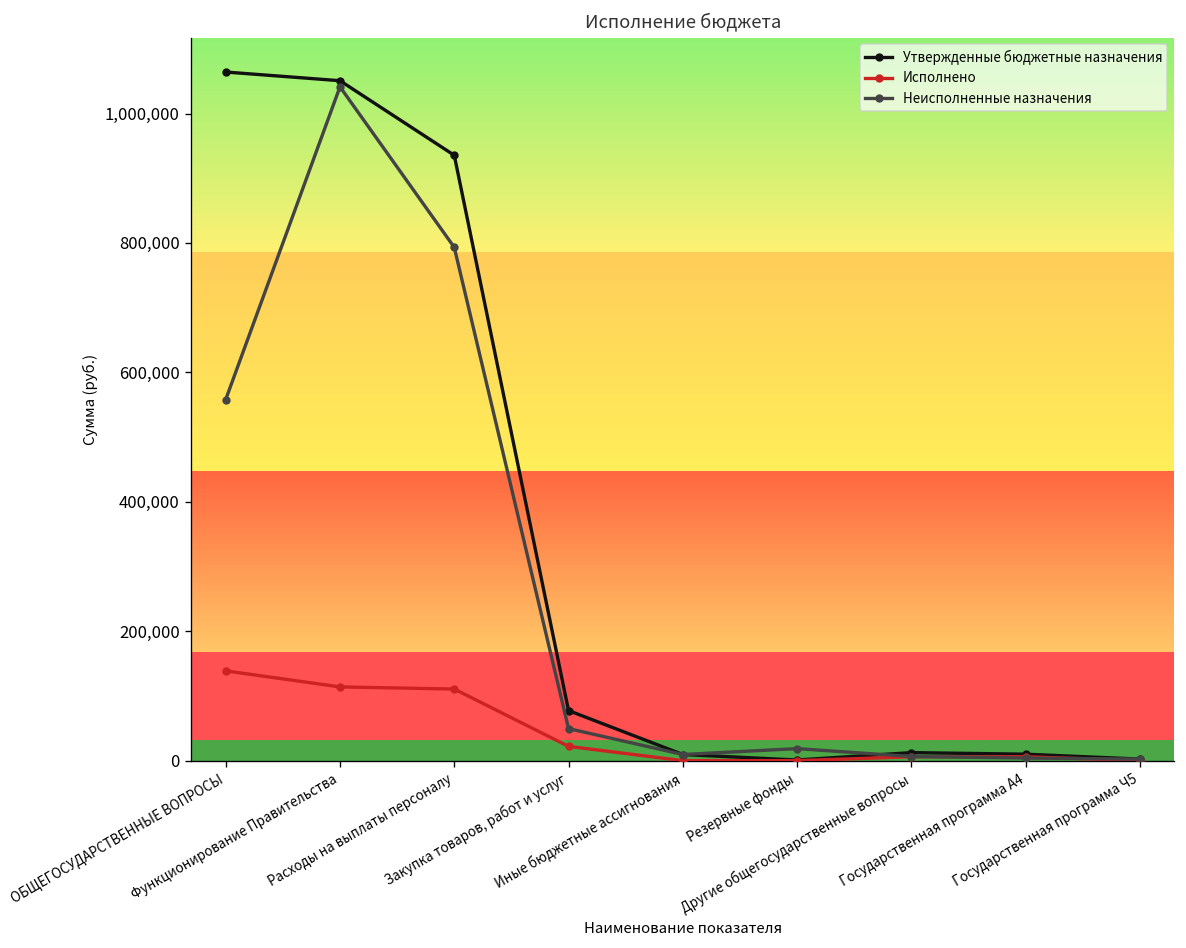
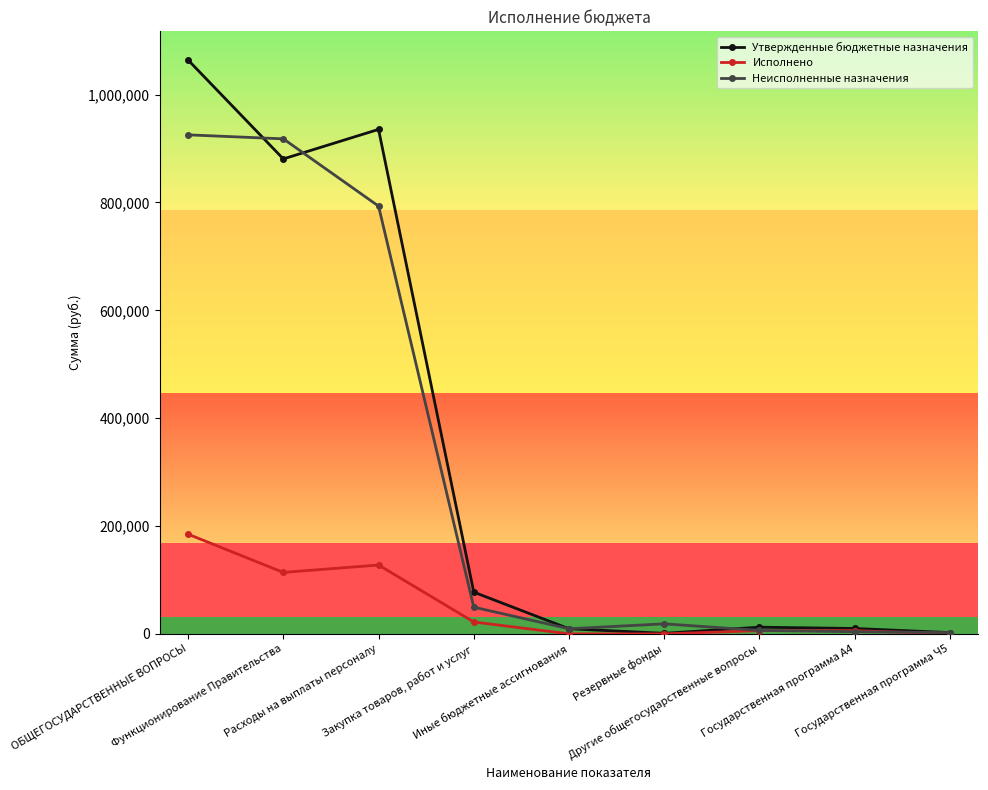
Исполнено, ОБЩЕГОСУДАРСТВЕННЫЕ ВОПРОСЫ: 140,000 -> 180,000
Неисполненные назначения, ОБЩЕГОСУДАРСТВЕННЫЕ ВОПРОСЫ: 560,000 -> 930,000
Утвержденные бюджетные назначения, Функционирование Правительства: 1,050,000 -> 880,000
Неисполненные назначения, Функционирование Правительства: 1,040,000 -> 920,000
Исполнено, Расходы на выплаты персоналу: 110,000 -> 130,000
